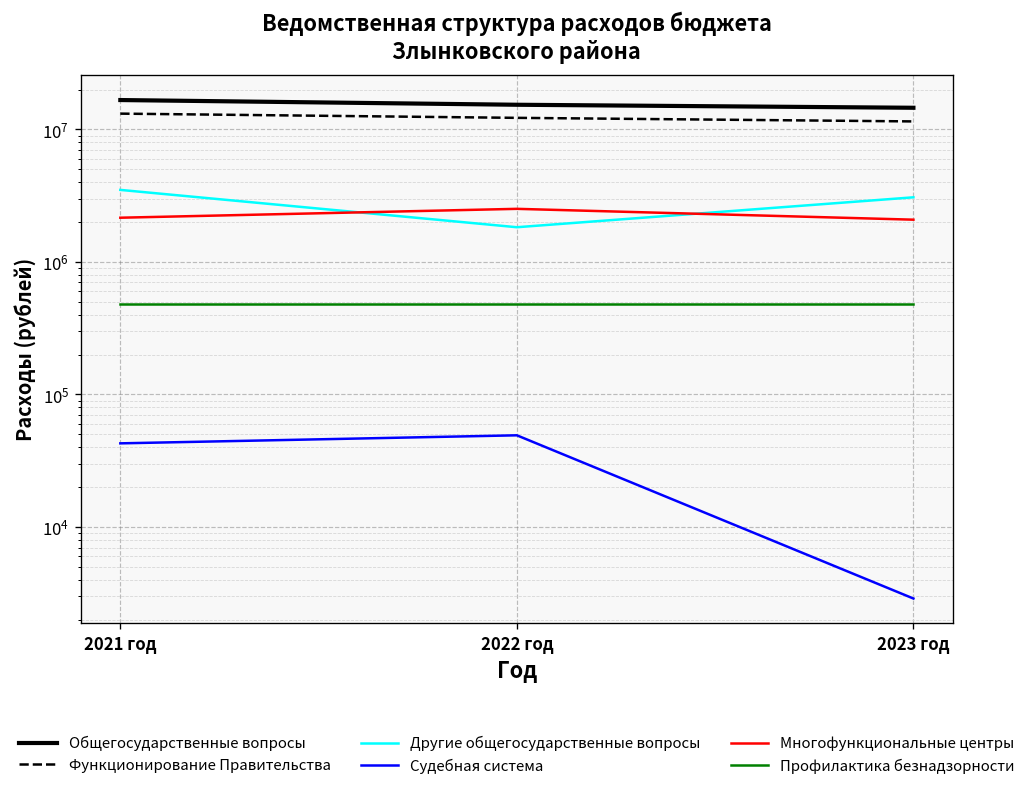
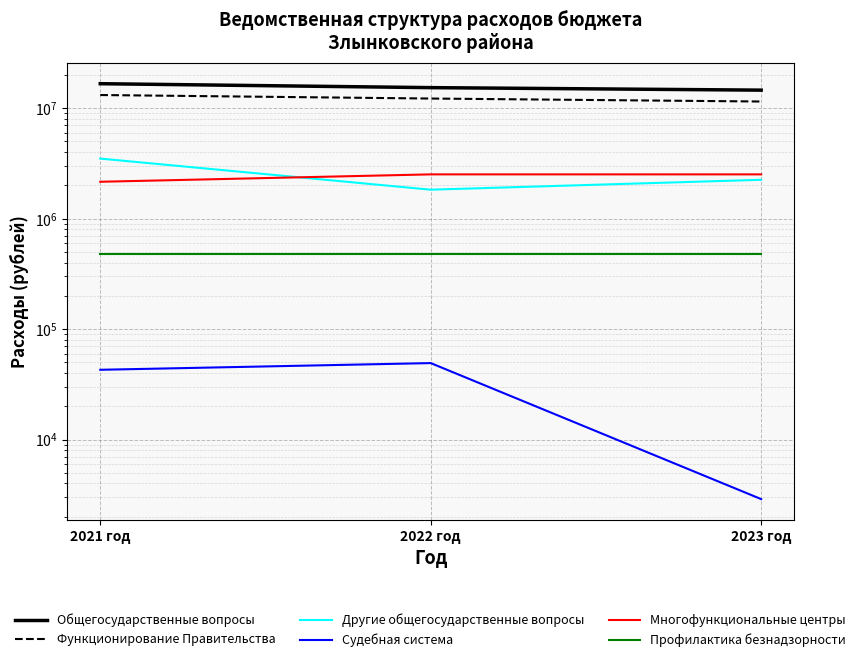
Другие общегосударственные вопросы, 2023 год: 3100000 -> 2200000
Многофункциональные центры, 2023 год: 2100000 -> 2500000
